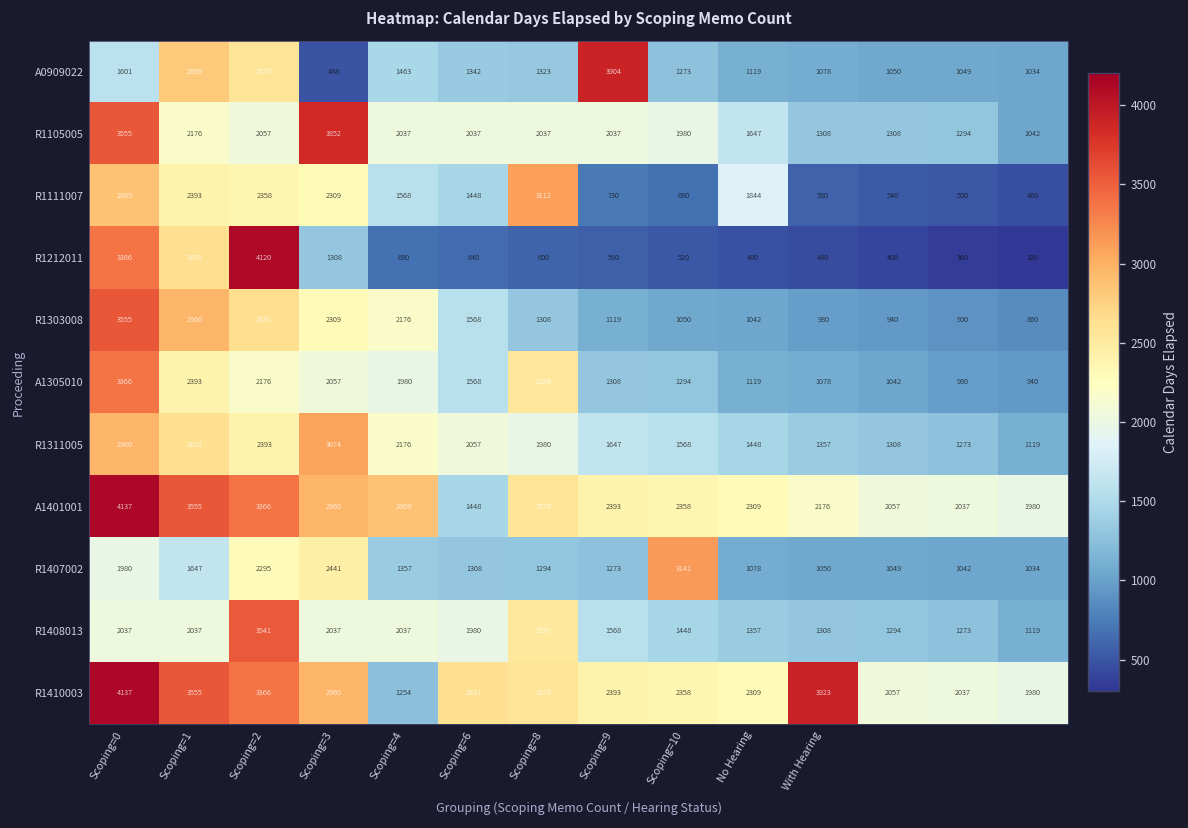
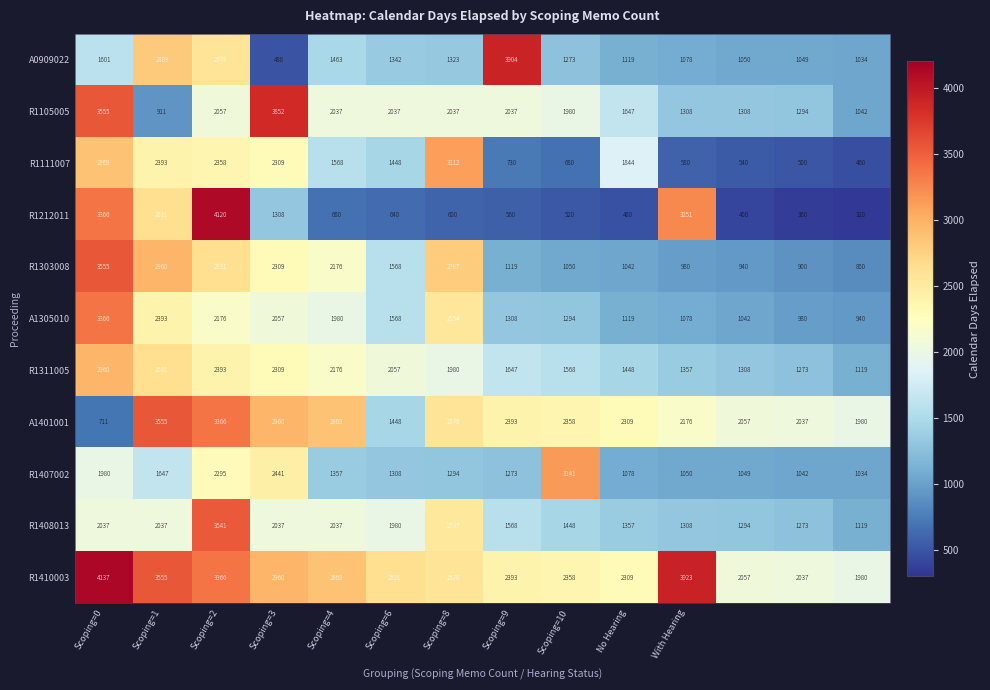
R1105005, Scoping=1: 2176 -> 911
R1212011, With Hearing: 440 -> 3251
R1303008, Scoping=8: 1308 -> 2787
R1311005, Scoping=3: 3074 -> 2309
A1401001, Scoping=0: 4137 -> 711
R1410003, Scoping=4: 1254 -> 2869
